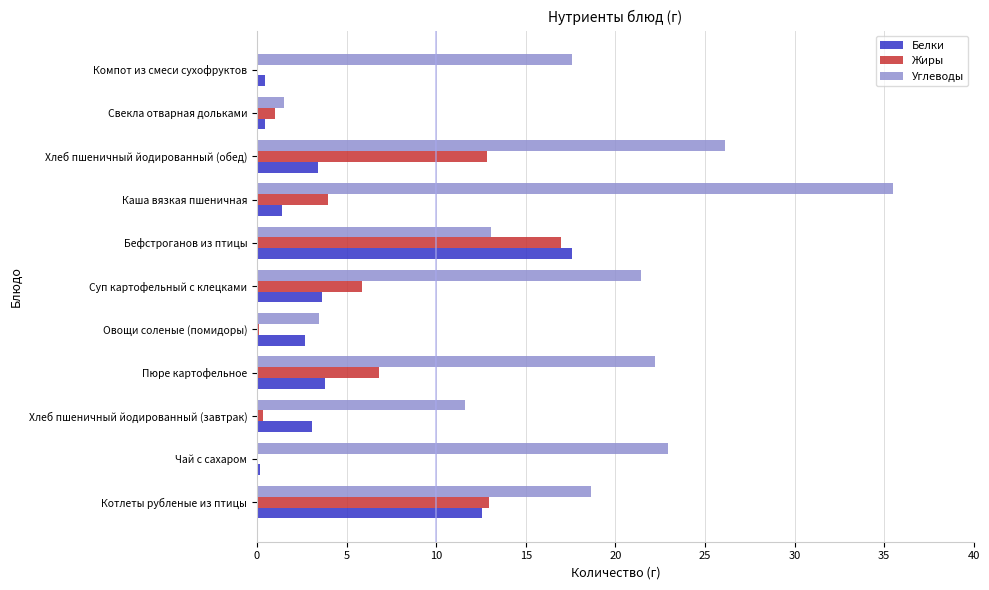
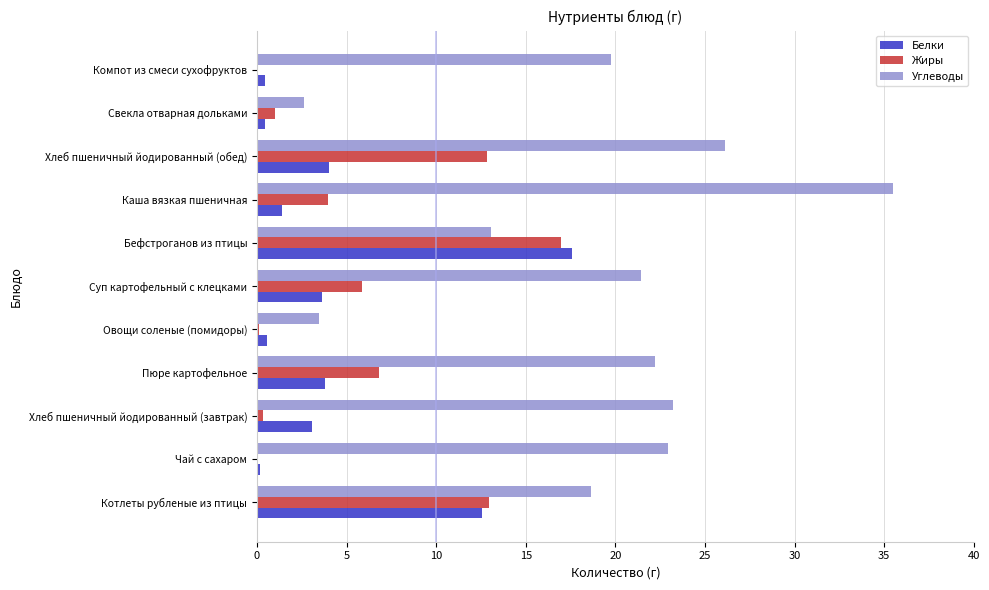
Углеводы, Компот из смеси сухофруктов: 17.6 -> 19.8
Углеводы, Свекла отварная дольками: 1.5 -> 2.6
Белки, Хлеб пшеничный йодированный (обед): 3.4 -> 4.0
Белки, Овощи соленые (помидоры): 2.7 -> 0.6
Углеводы, Хлеб пшеничный йодированный (завтрак): 11.6 -> 23.2
